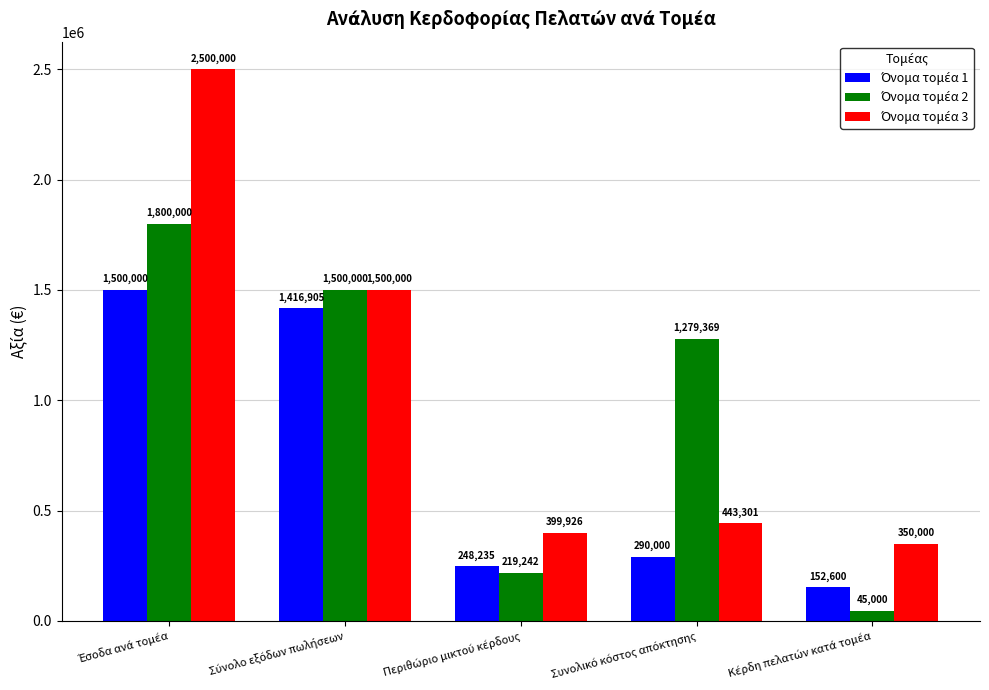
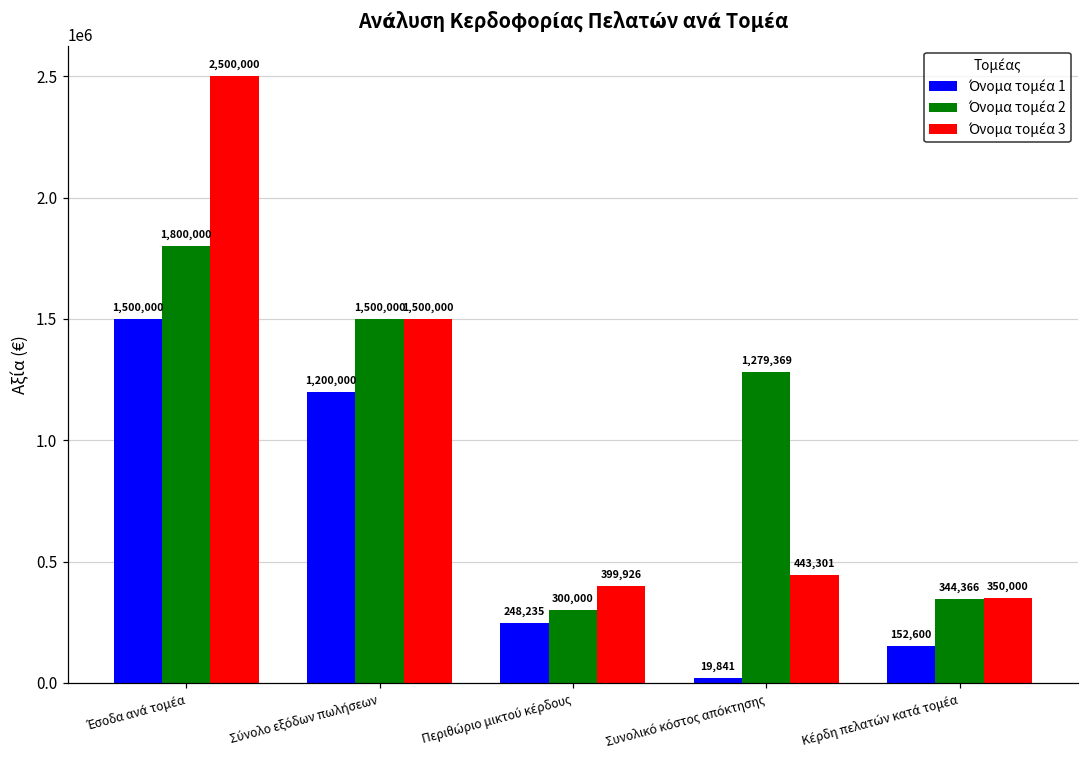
Όνομα τομέα 1, Σύνολο εξόδων πωλήσεων: 1,416,905 -> 1,200,000
Όνομα τομέα 2, Περιθώριο μικτού κέρδους: 219,242 -> 300,000
Όνομα τομέα 1, Συνολικό κόστος απόκτησης: 290,000 -> 19,841
Όνομα τομέα 2, Κέρδη πελατών κατά τομέα: 45,000 -> 344,366
